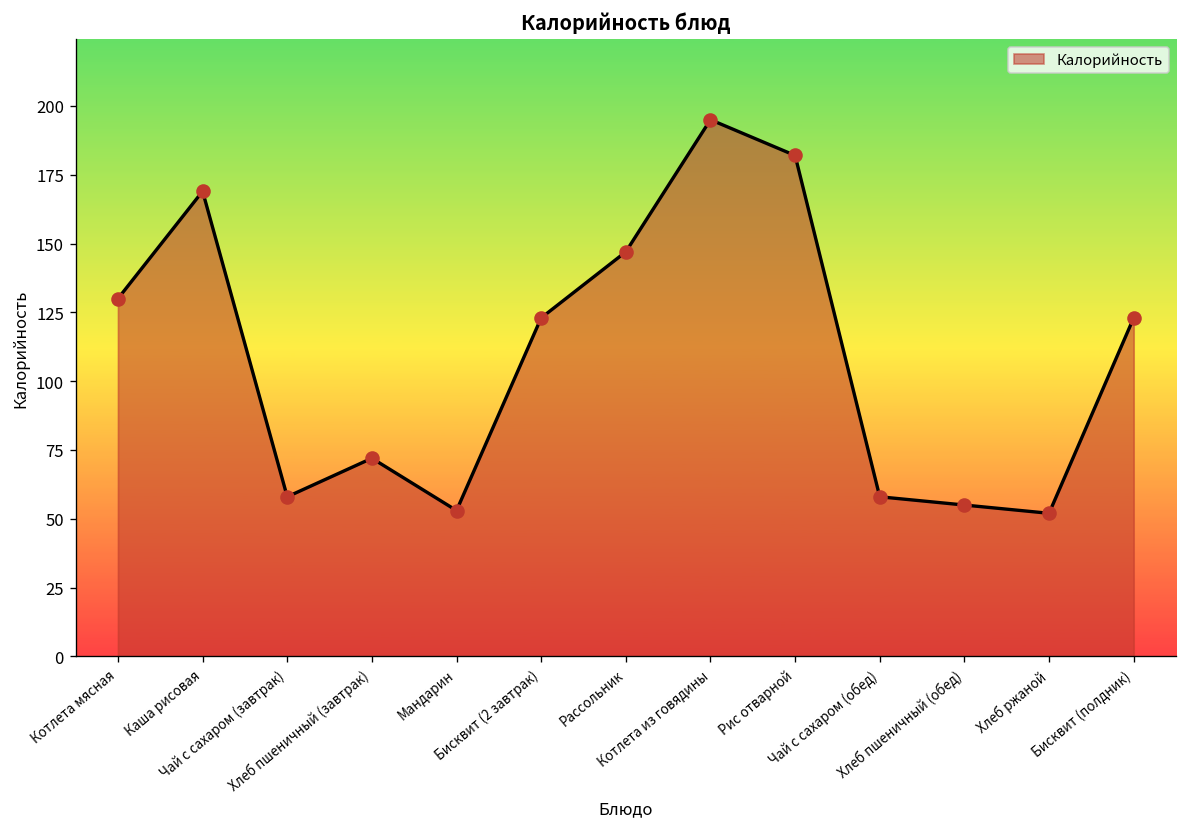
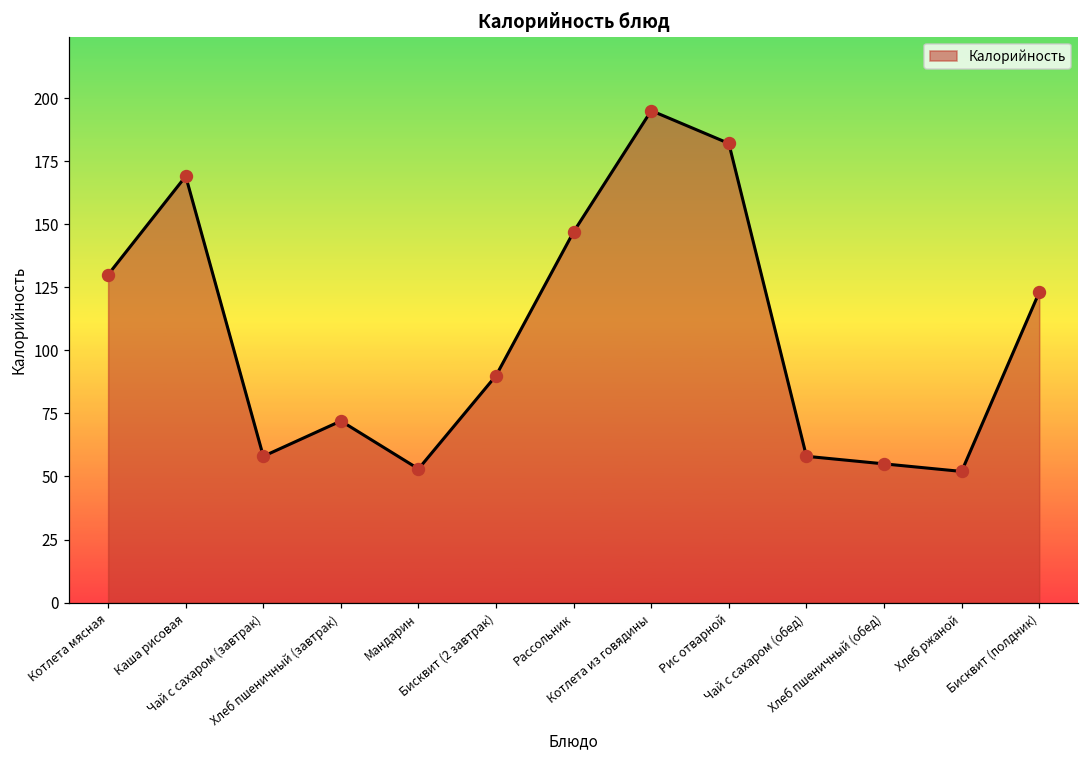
Бисквит (2 завтрак): 123 -> 90
